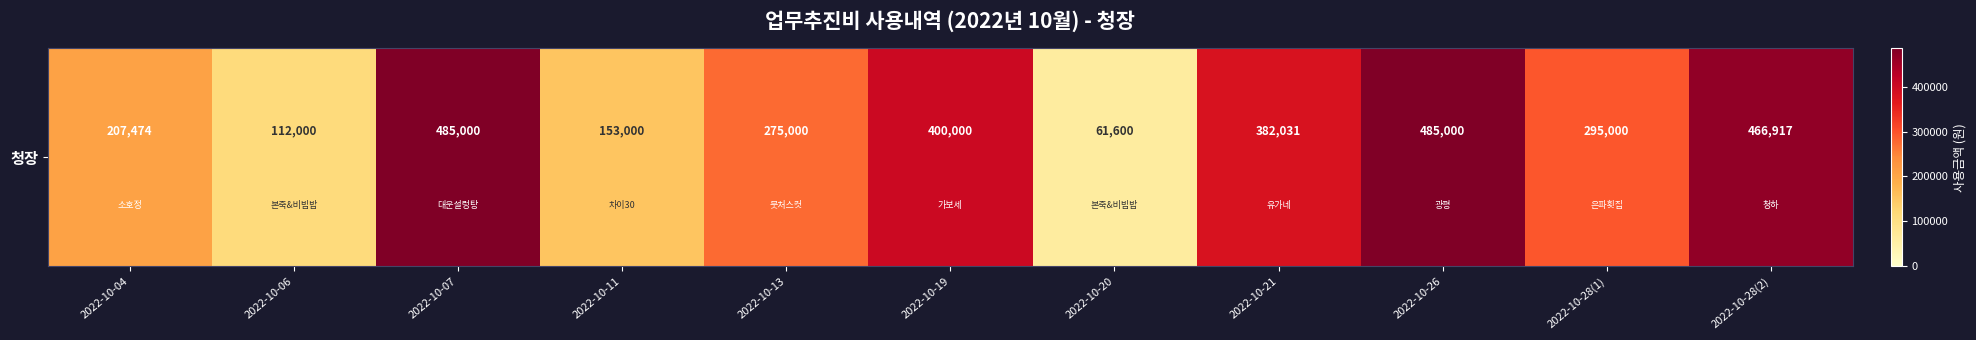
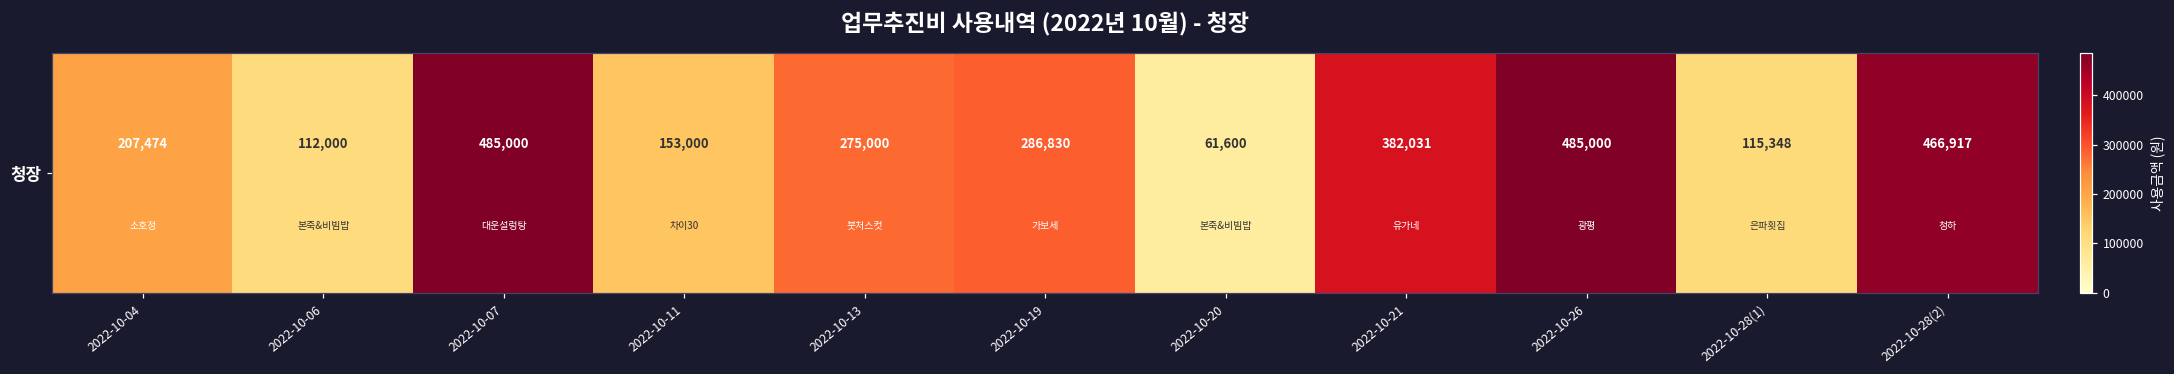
청장, 2022-10-19: 400,000 -> 286,830
청장, 2022-10-28(1): 295,000 -> 115,348
